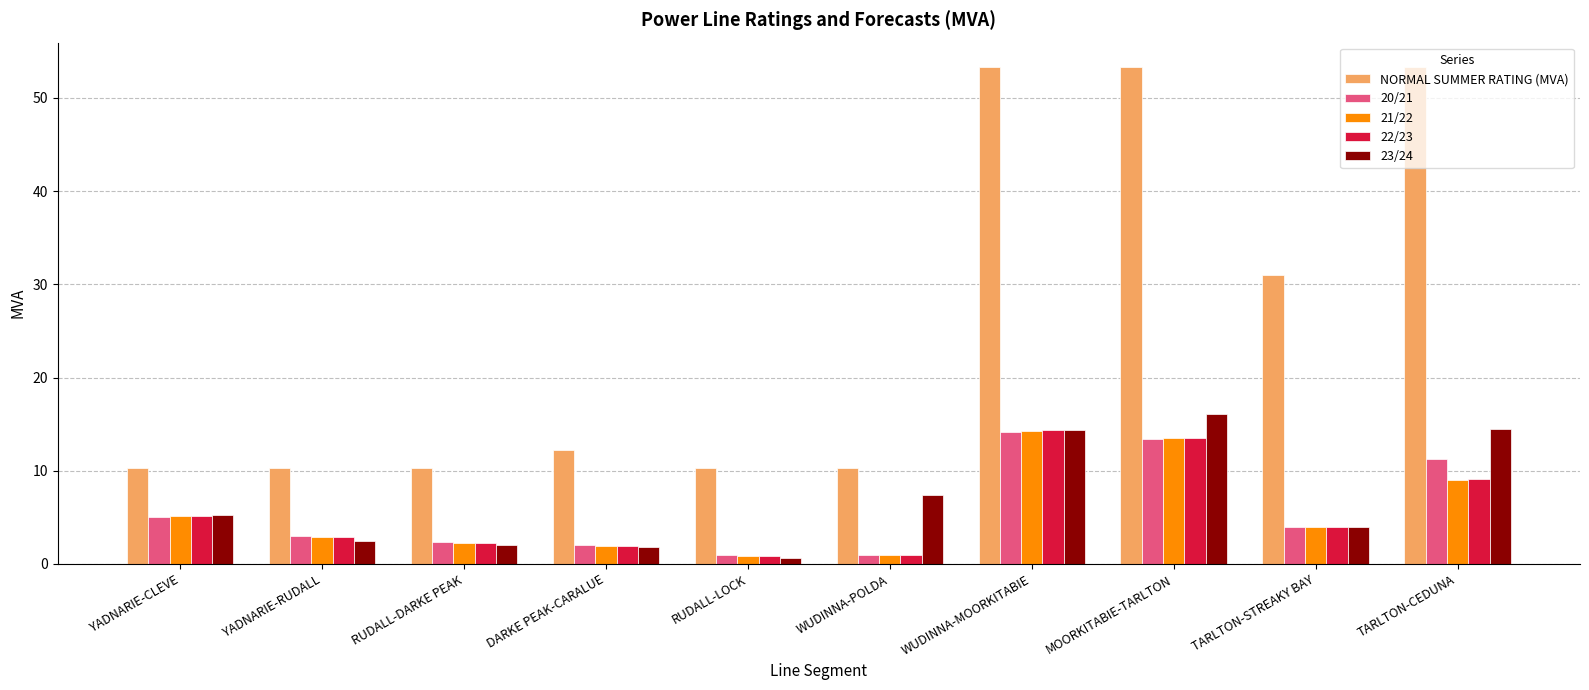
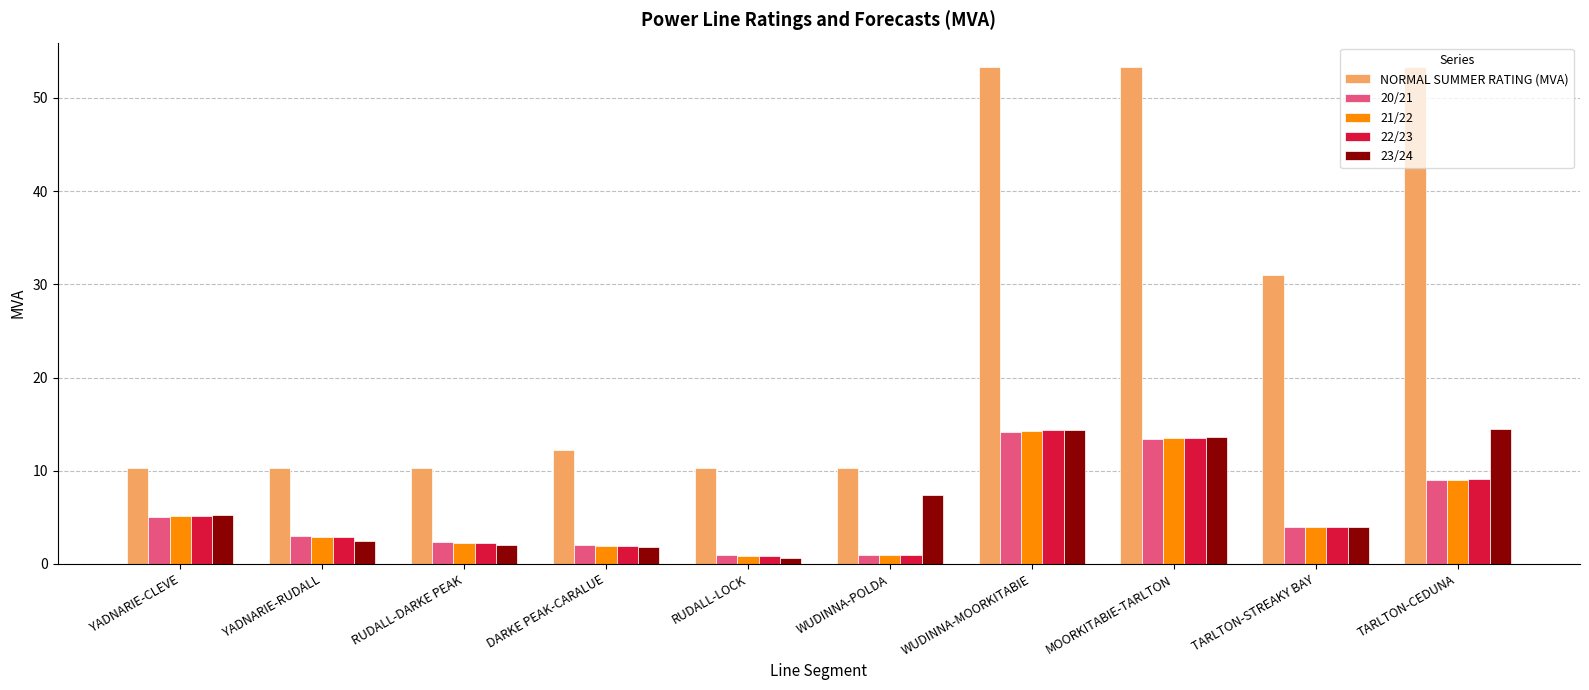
23/24, MOORKITABIE-TARLTON: 16 -> 14
20/21, TARLTON-CEDUNA: 11 -> 9
